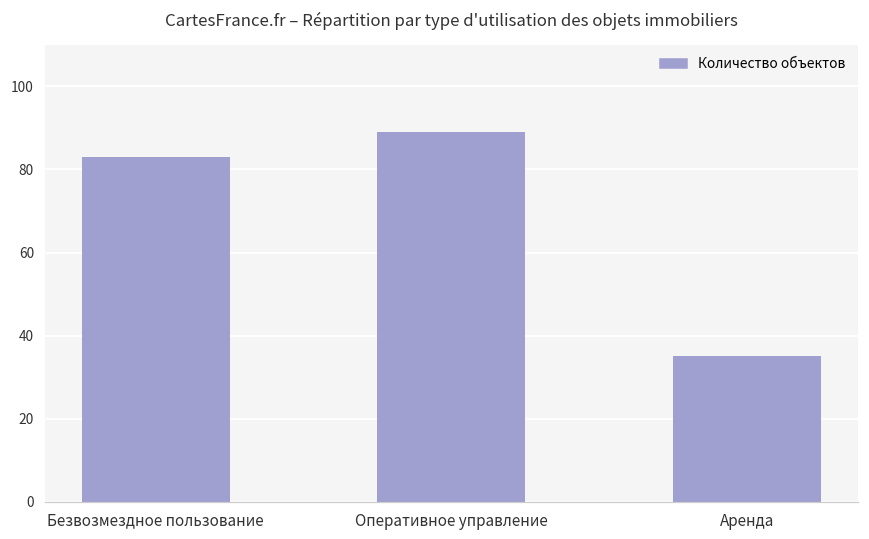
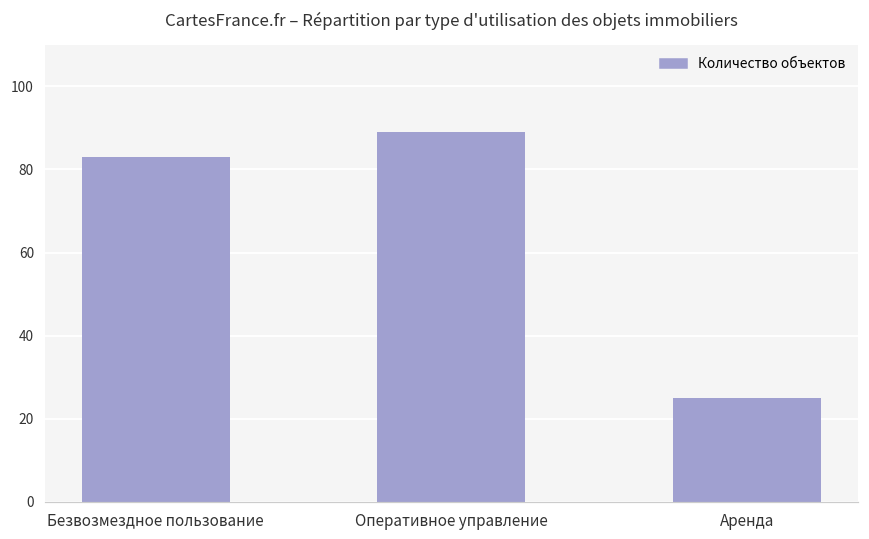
Аренда: 35 -> 25
